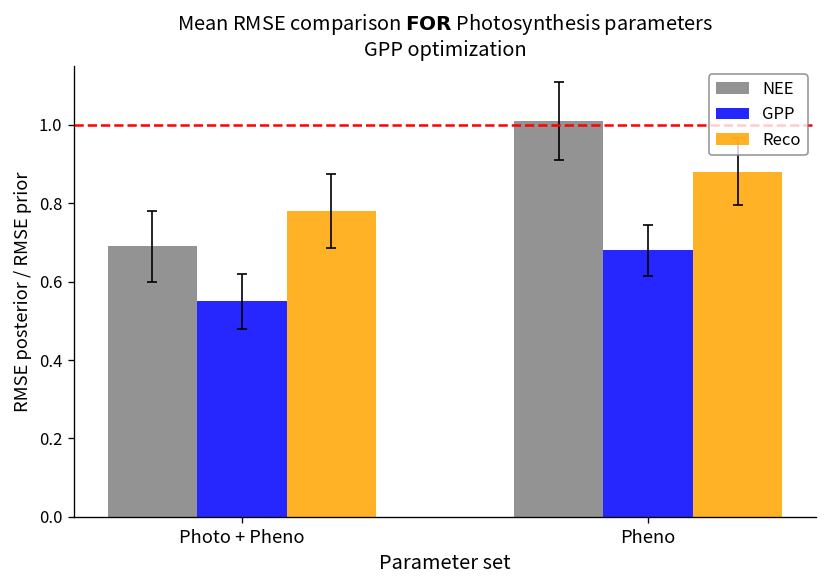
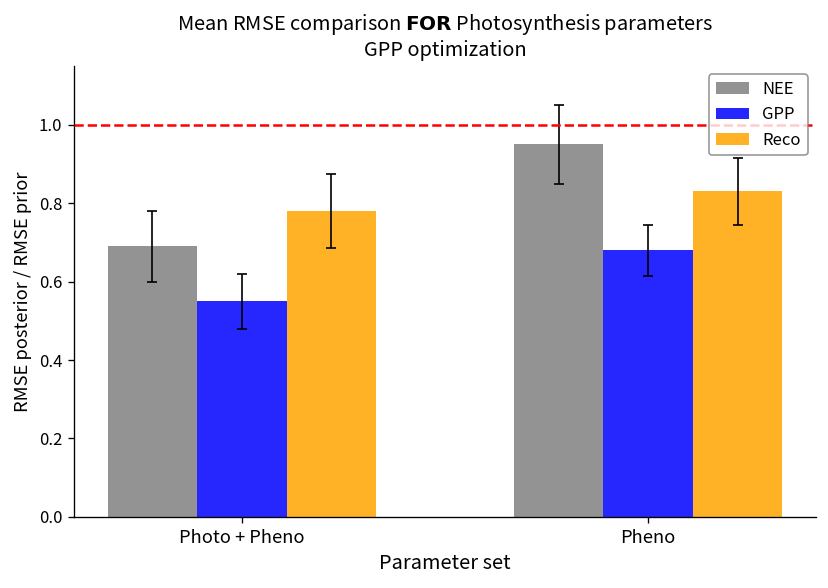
NEE, Pheno: 1.01 -> 0.95
Reco, Pheno: 0.88 -> 0.83
